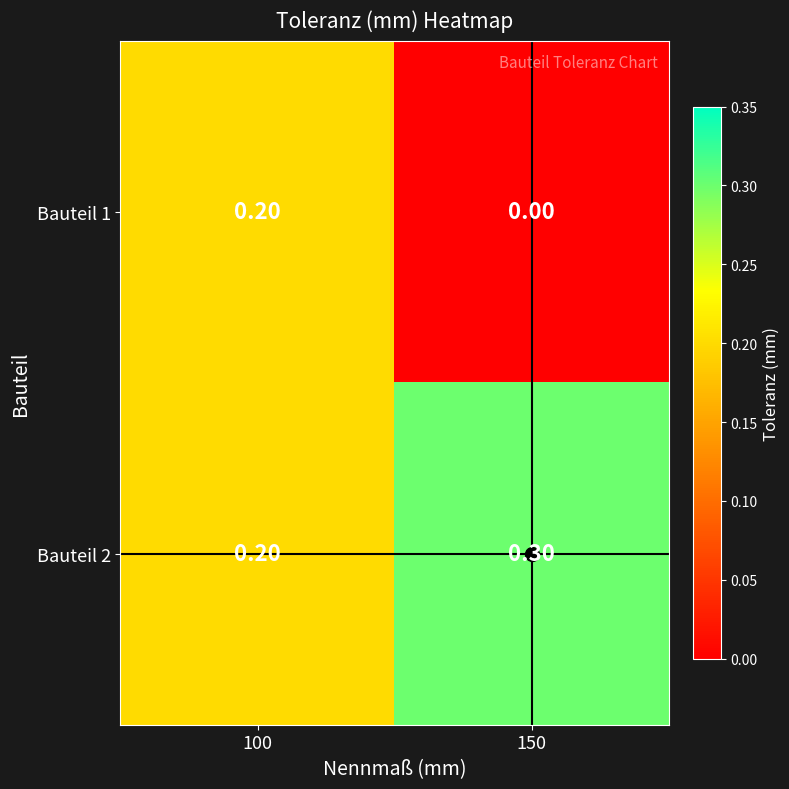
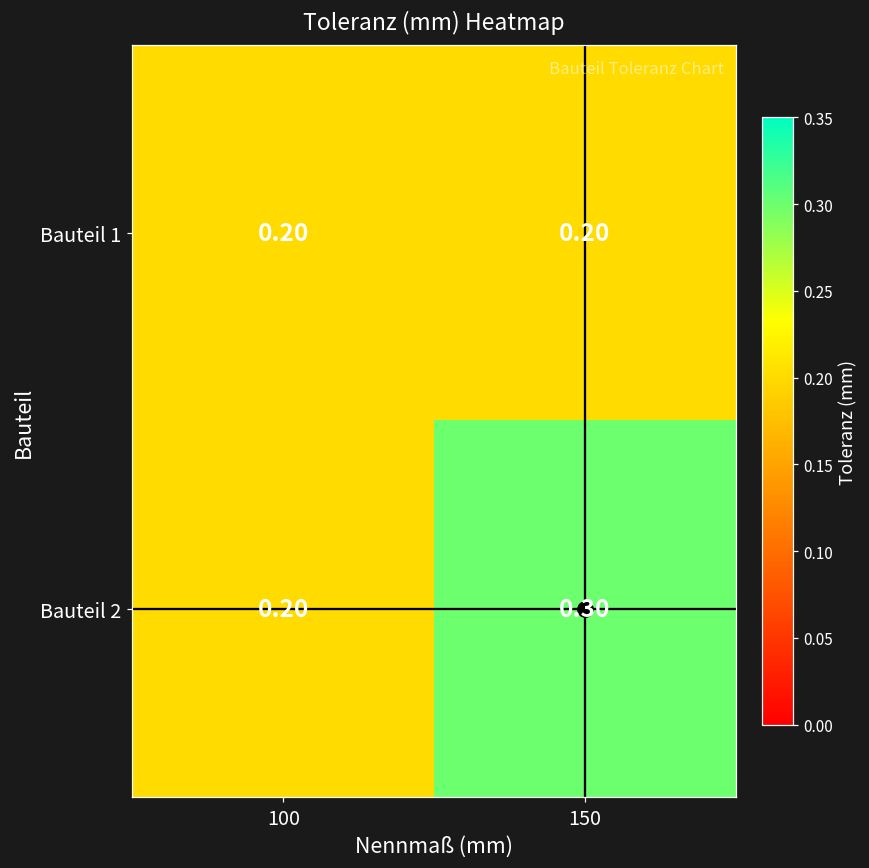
Bauteil 1, 150: 0.00 -> 0.20
